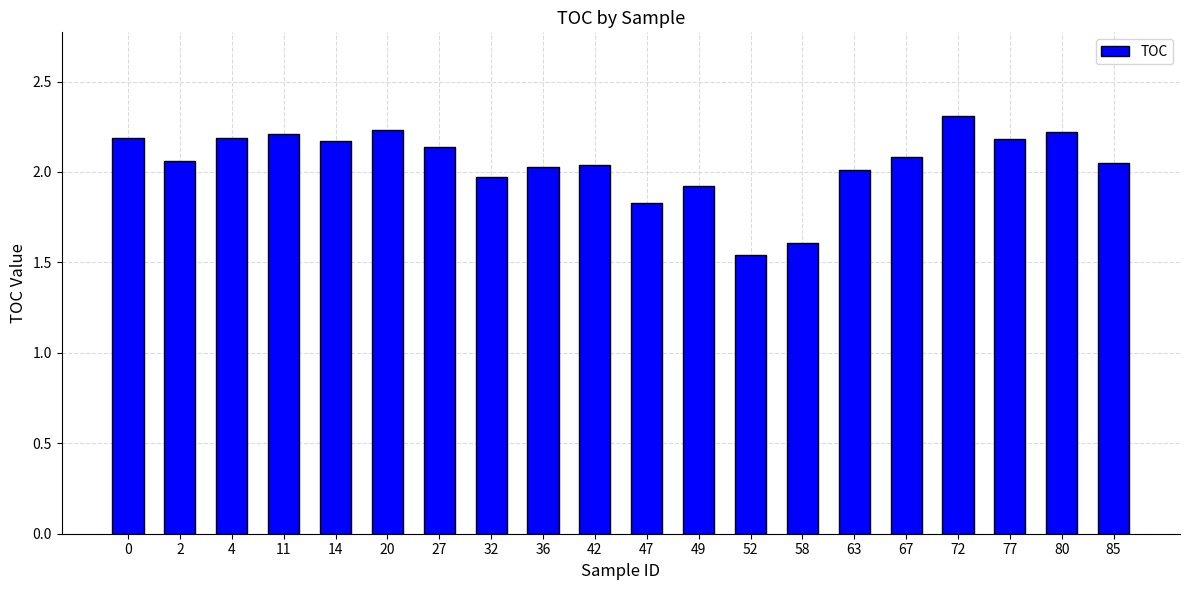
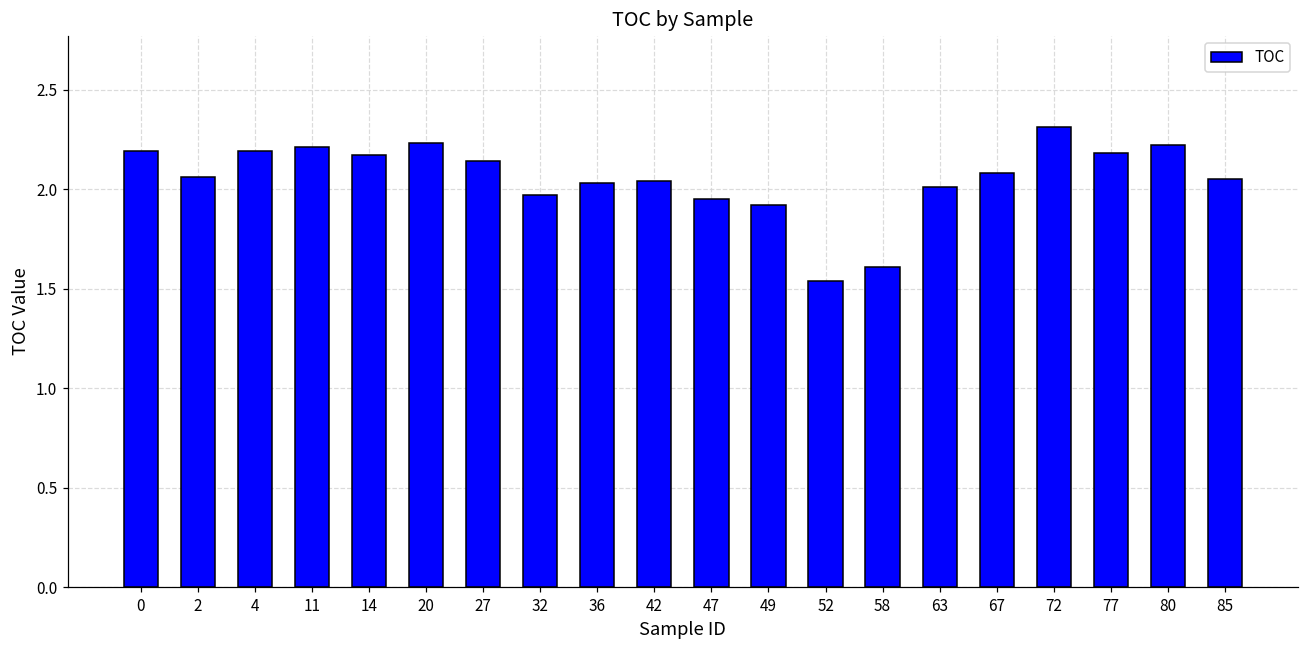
47: 1.83 -> 1.95
